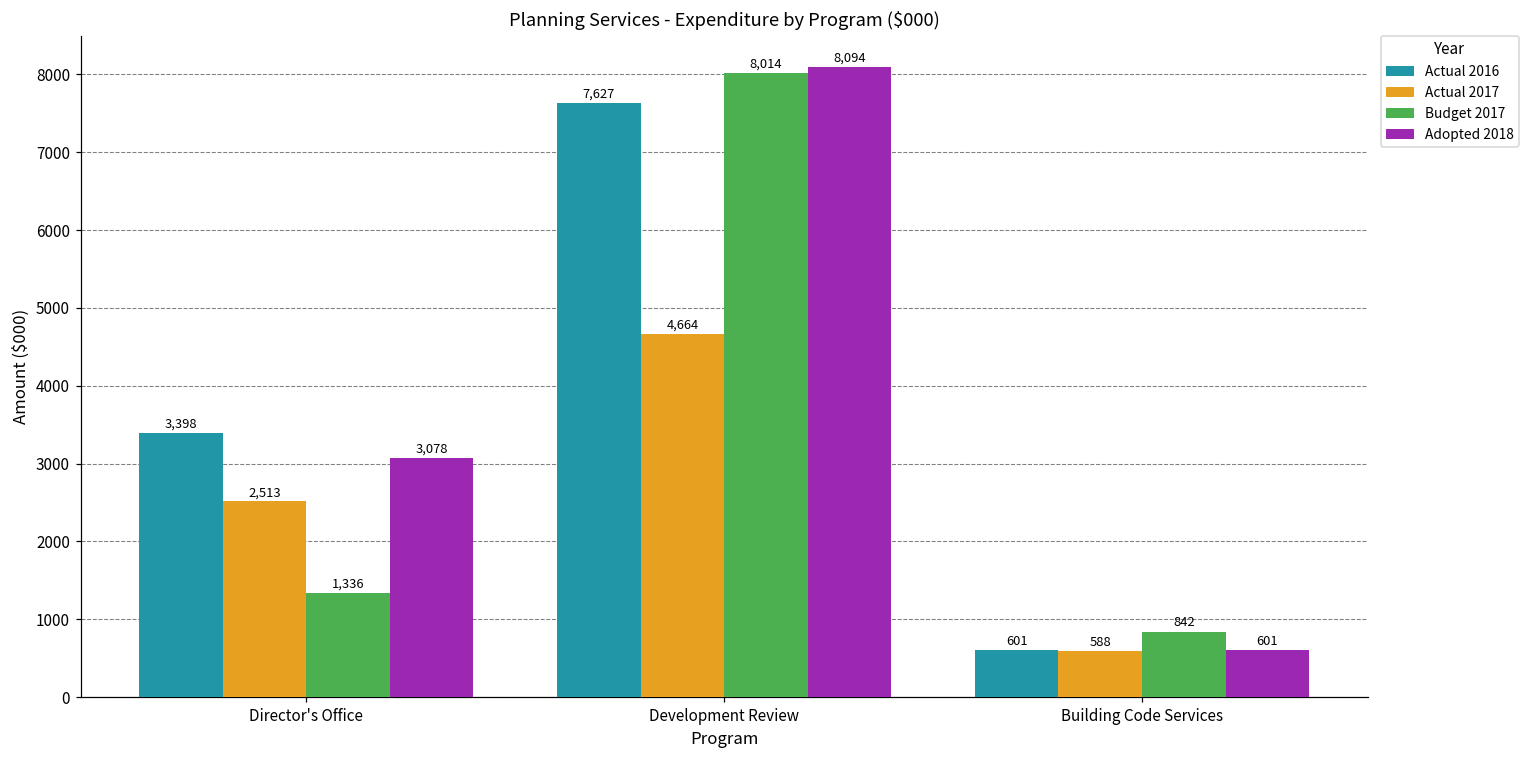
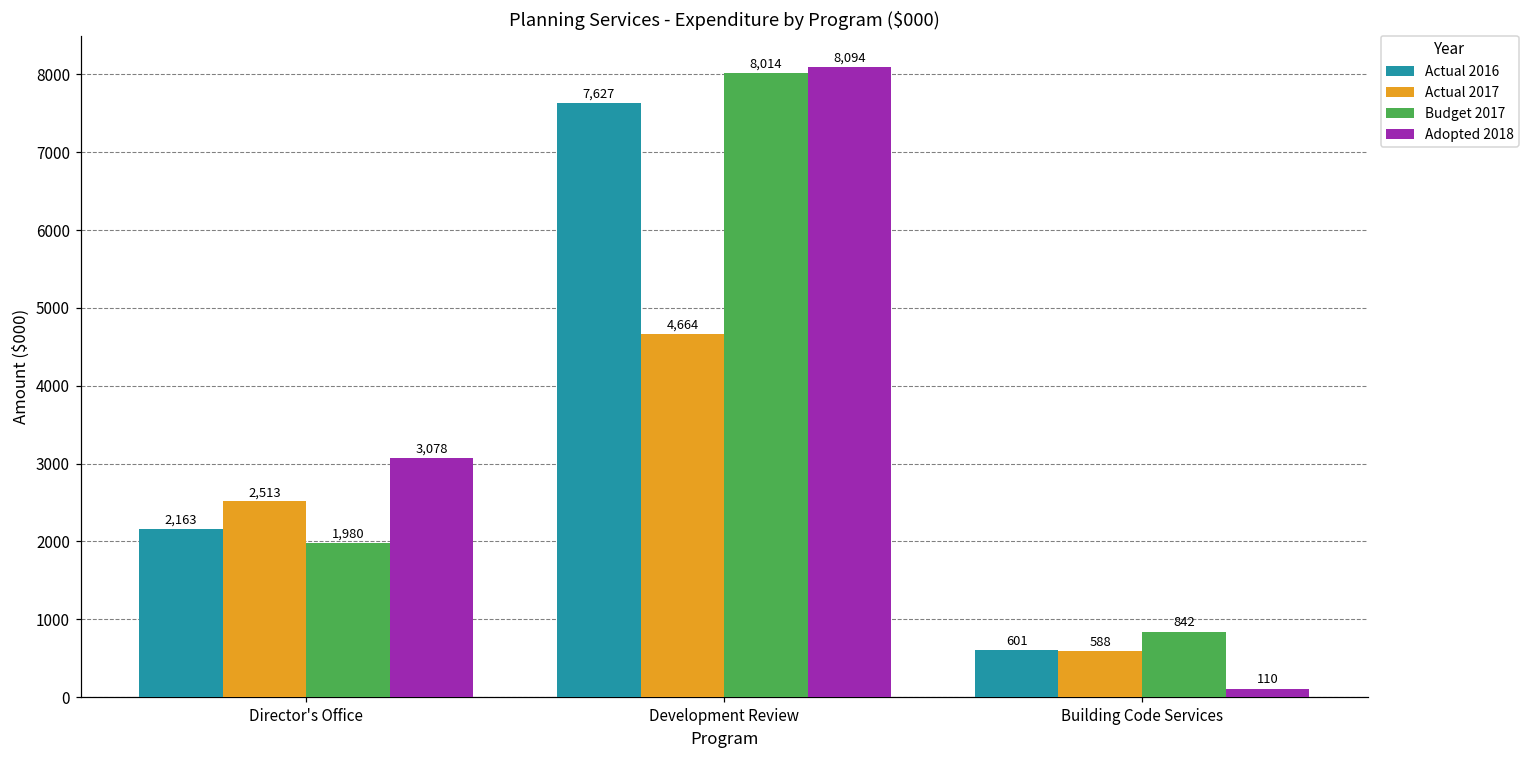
Actual 2016, Director's Office: 3,398 -> 2,163
Budget 2017, Director's Office: 1,336 -> 1,980
Adopted 2018, Building Code Services: 601 -> 110
